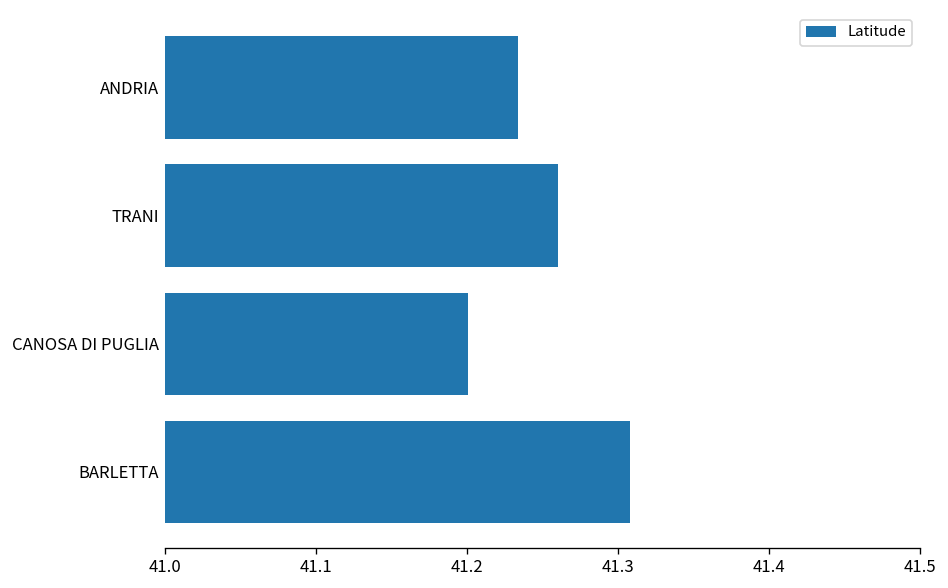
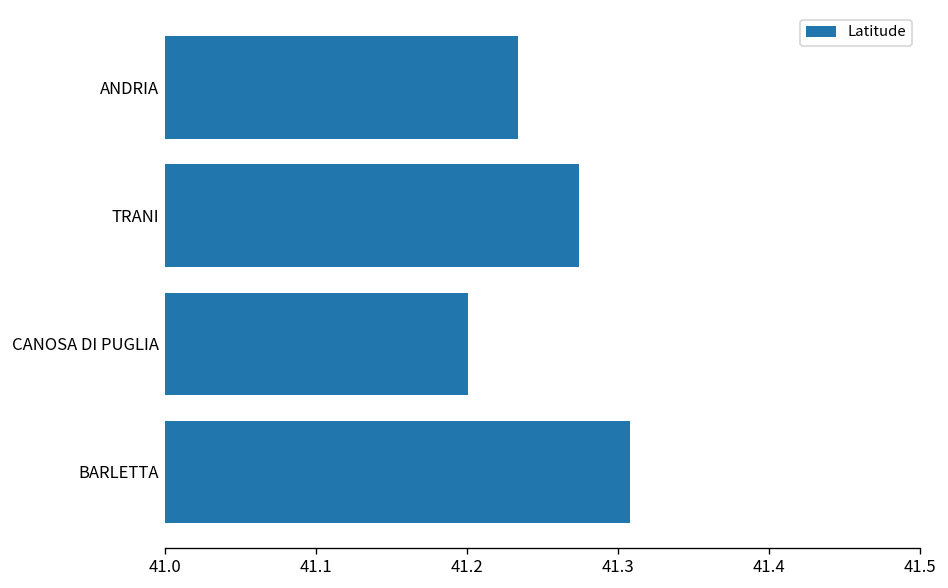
TRANI: 41.261 -> 41.274
